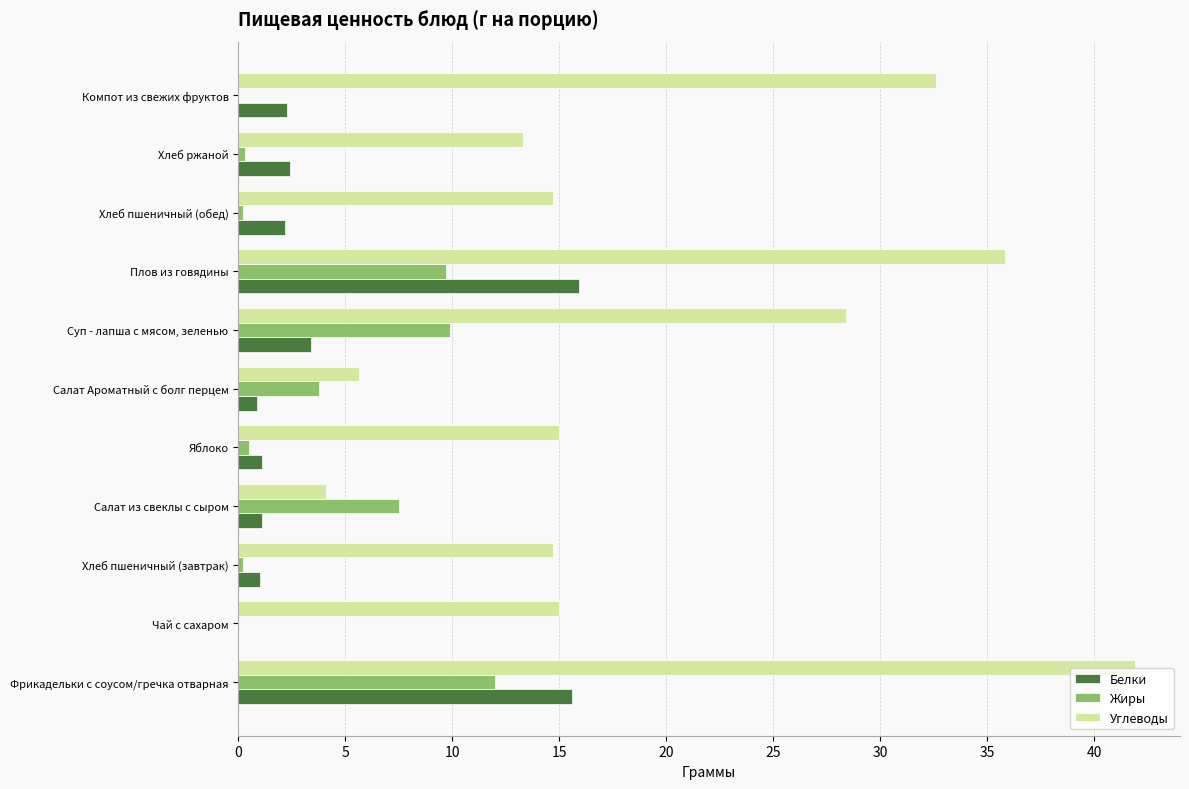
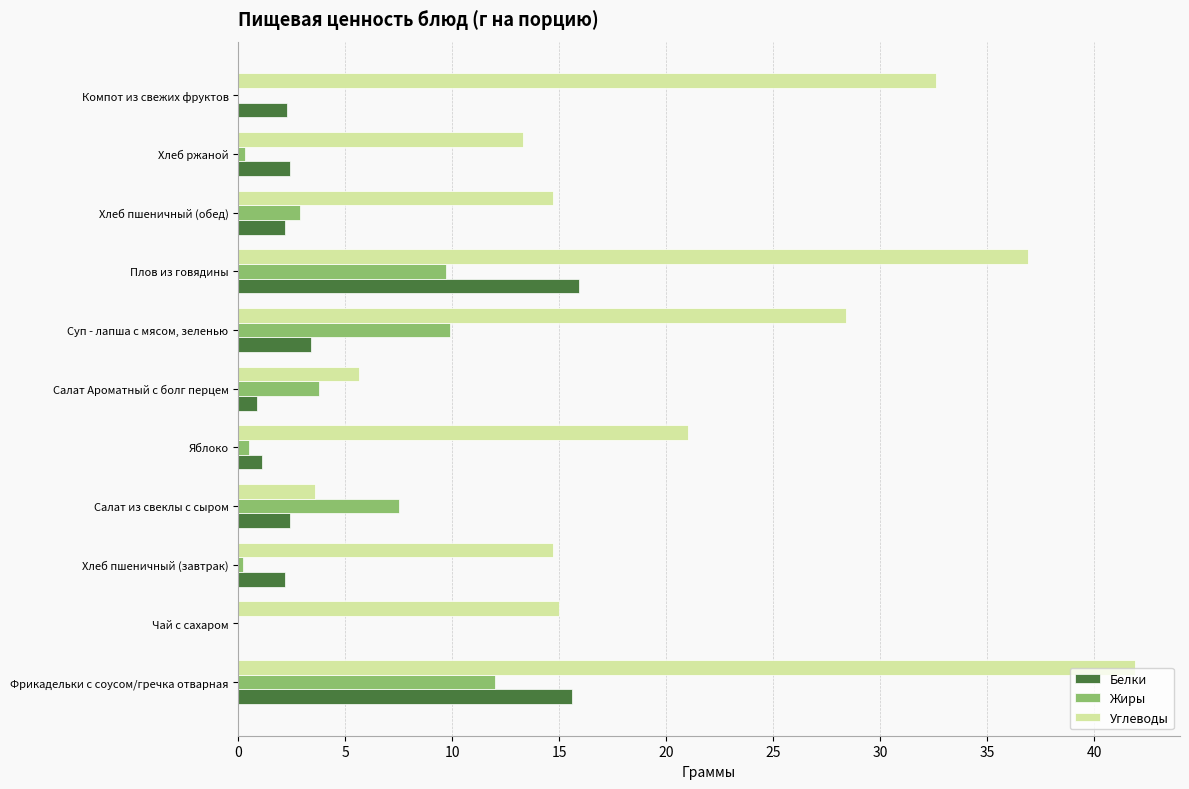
Жиры, Хлеб пшеничный (обед): 0.2 -> 2.9
Углеводы, Плов из говядины: 35.8 -> 36.9
Углеводы, Яблоко: 15 -> 21
Углеводы, Салат из свеклы с сыром: 4.1 -> 3.6
Белки, Салат из свеклы с сыром: 1.1 -> 2.4
Белки, Хлеб пшеничный (завтрак): 1.0 -> 2.2
